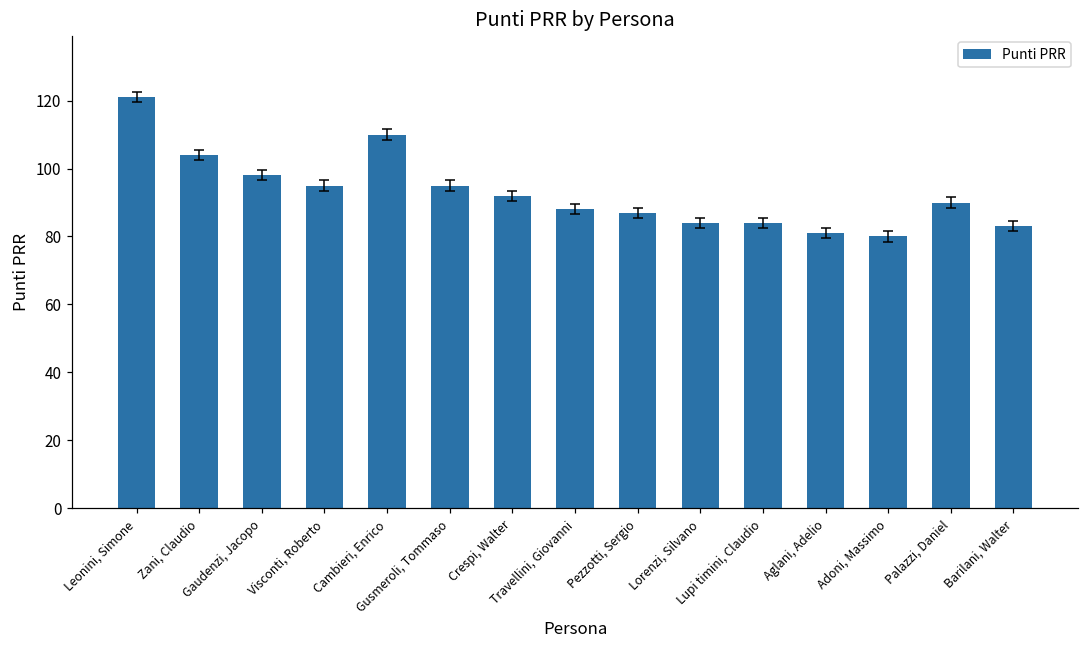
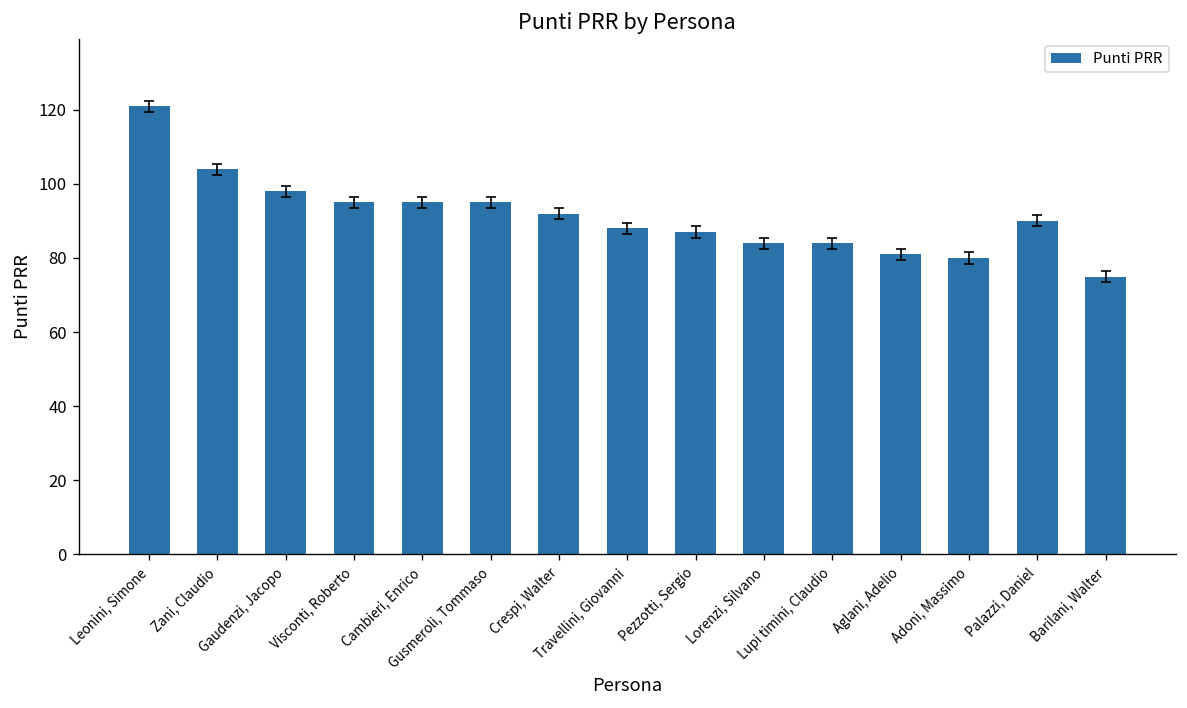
Punti PRR, Cambieri, Enrico: 110 -> 95
Punti PRR, Barilani, Walter: 83 -> 75
